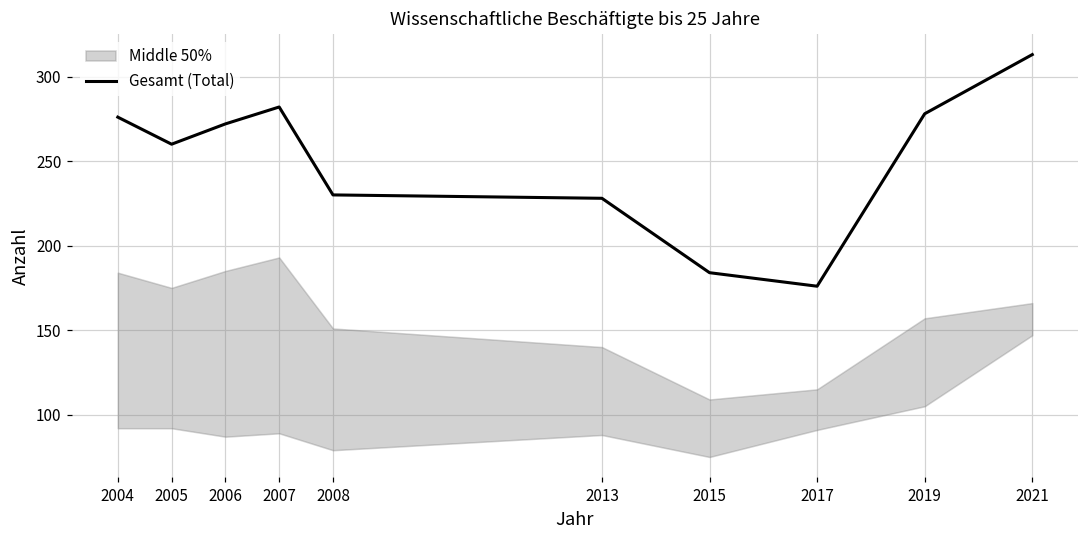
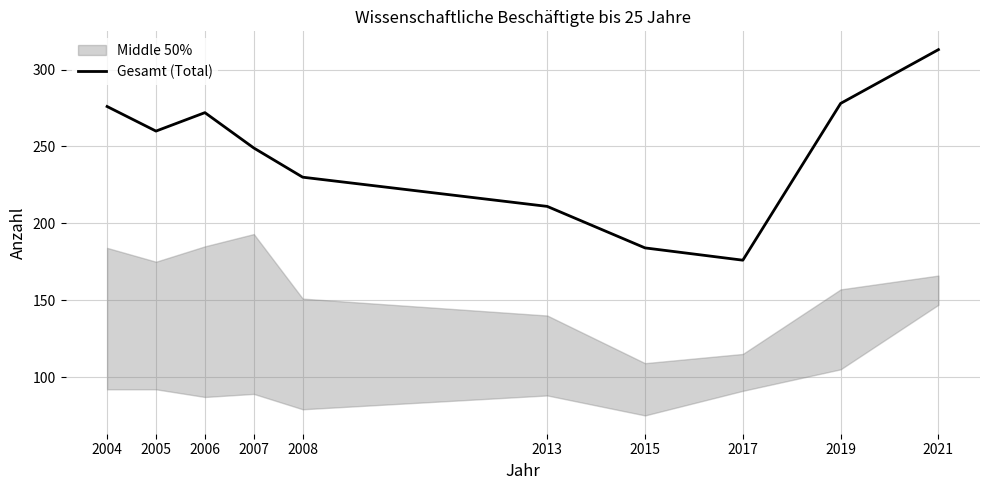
Gesamt (Total), 2007: 282 -> 249
Gesamt (Total), 2013: 228 -> 211
